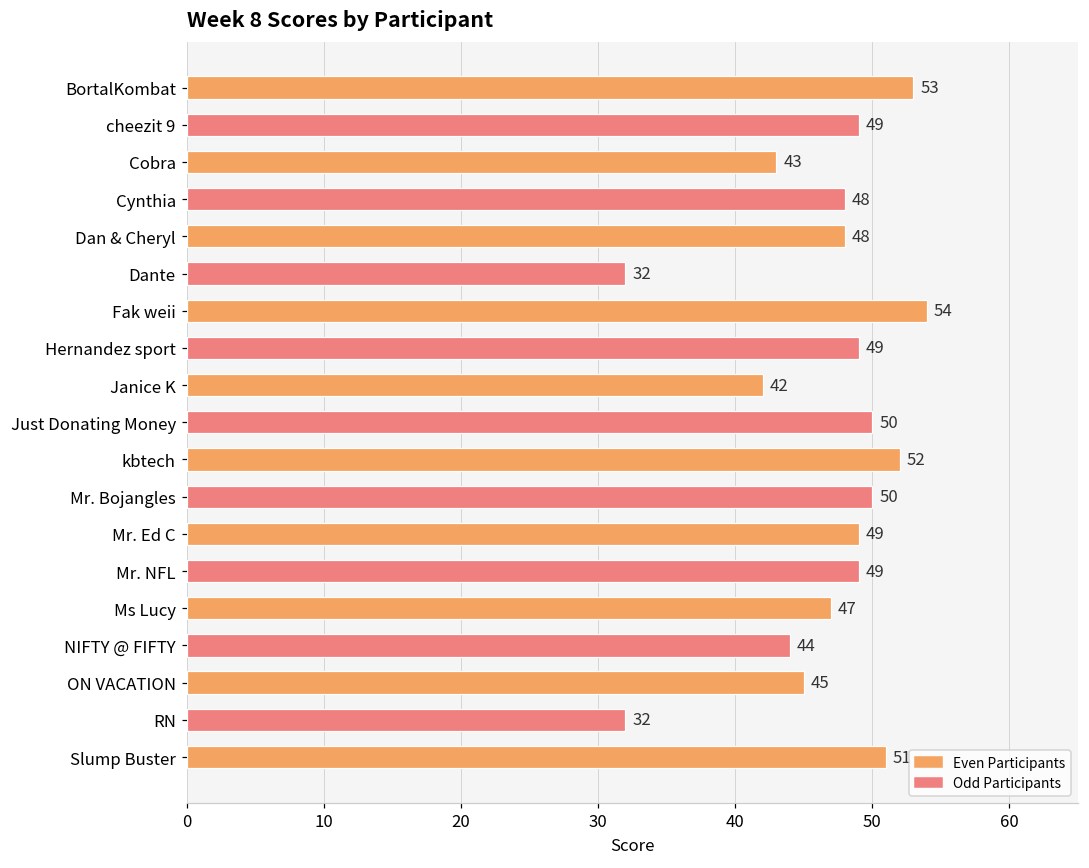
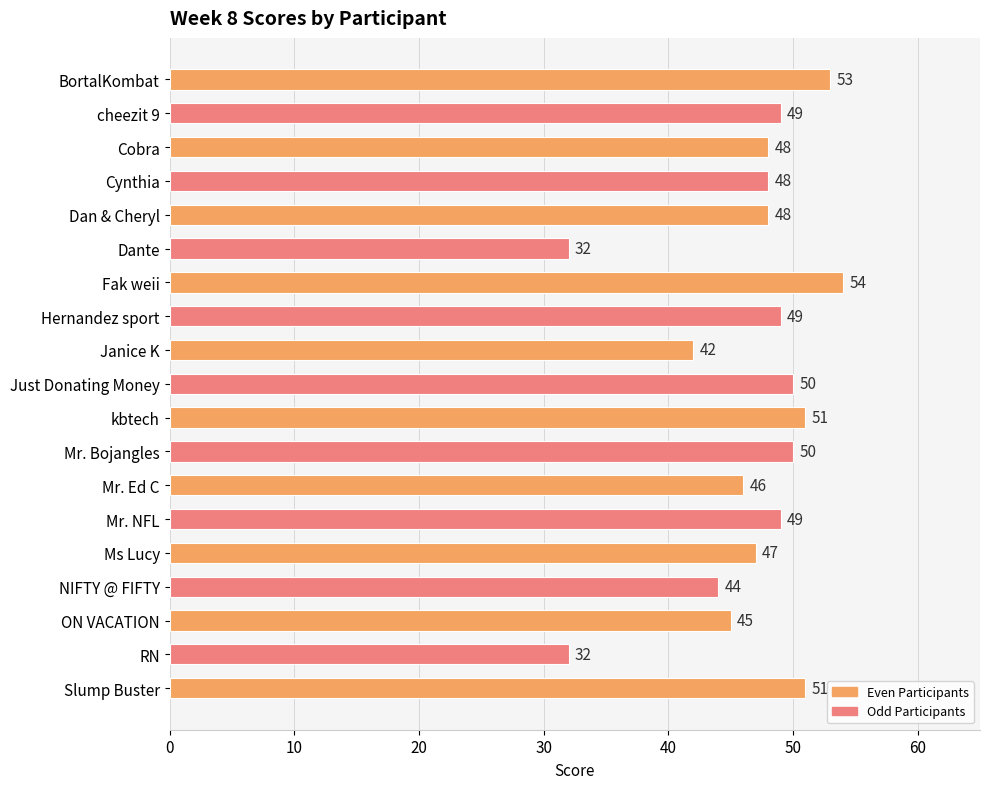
Cobra: 43 -> 48
kbtech: 52 -> 51
Mr. Ed C: 49 -> 46
